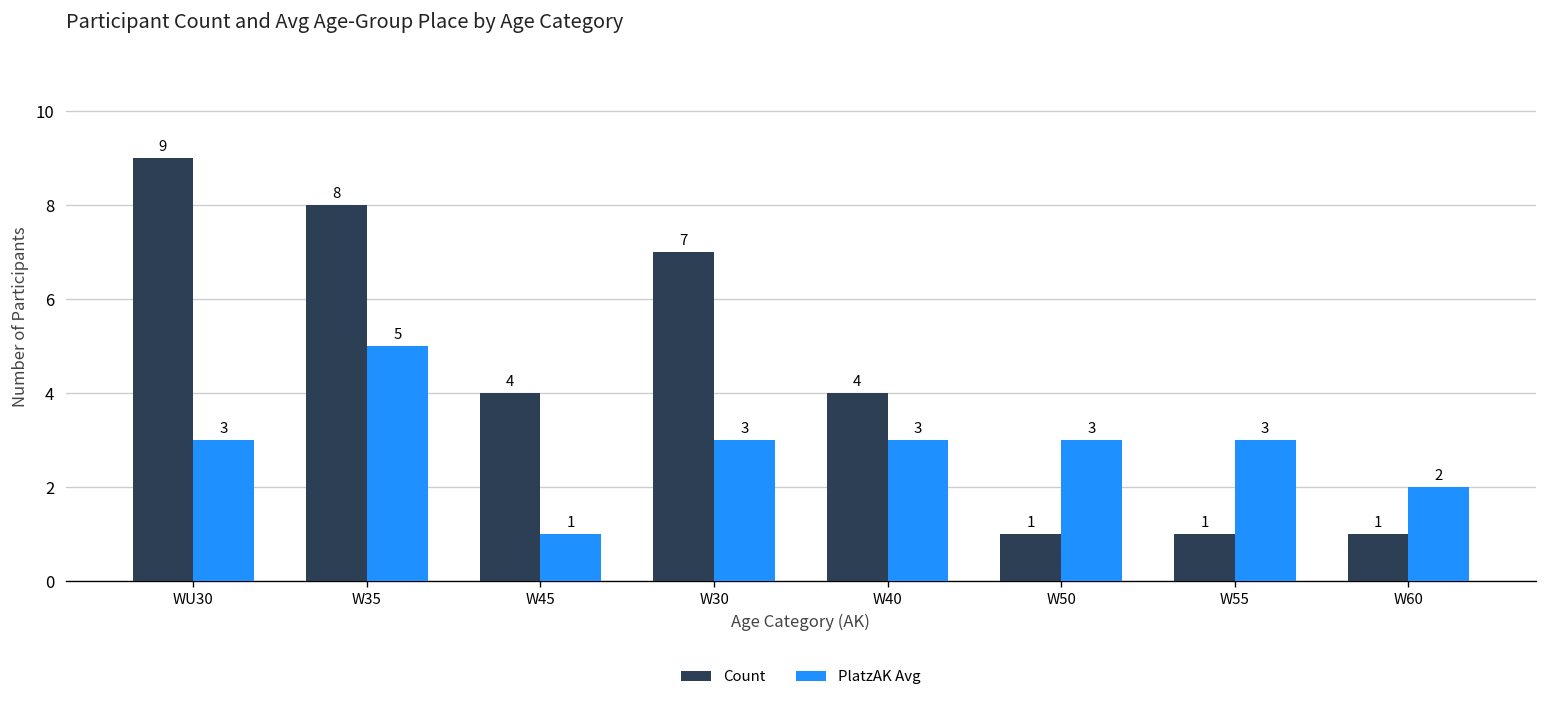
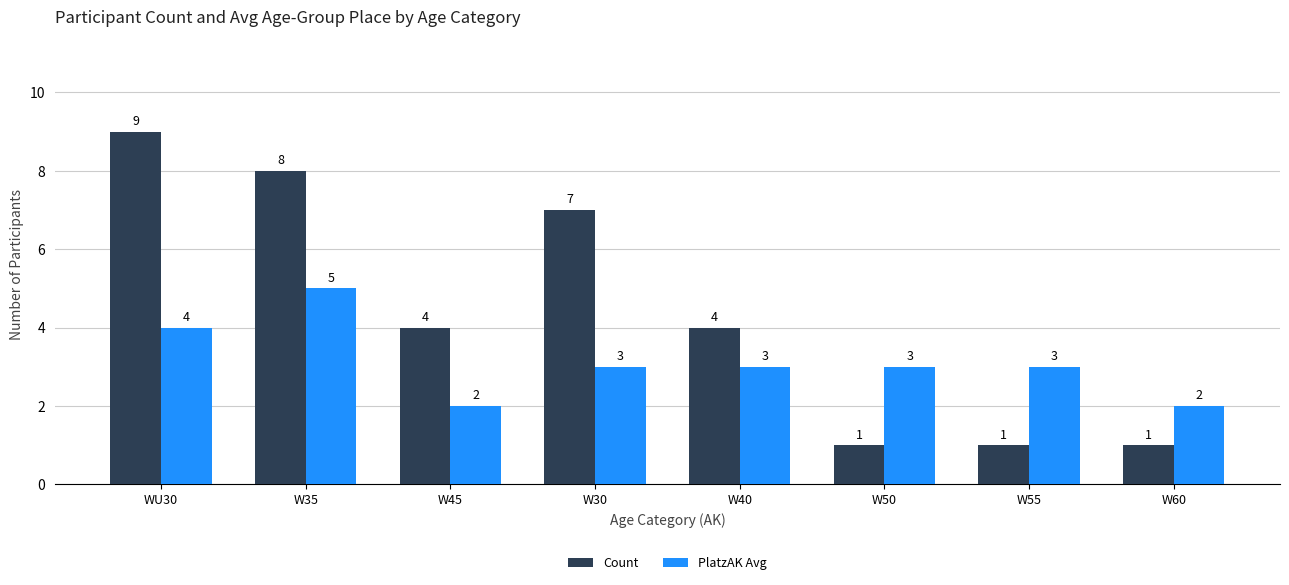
PlatzAK Avg, WU30: 3 -> 4
PlatzAK Avg, W45: 1 -> 2
